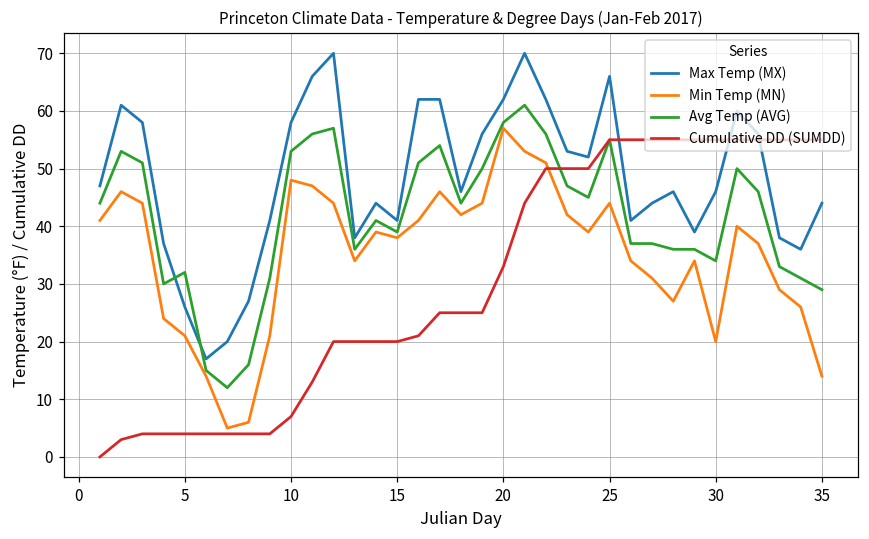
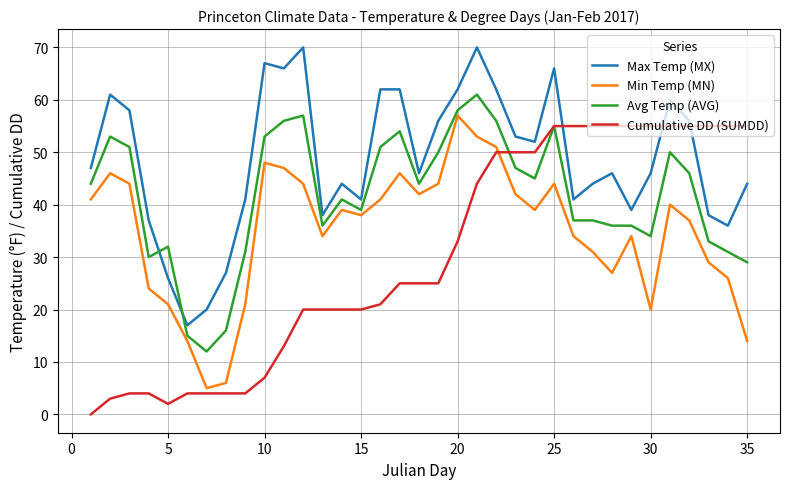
Cumulative DD (SUMDD), 5: 4 -> 2
Max Temp (MX), 10: 58 -> 67
